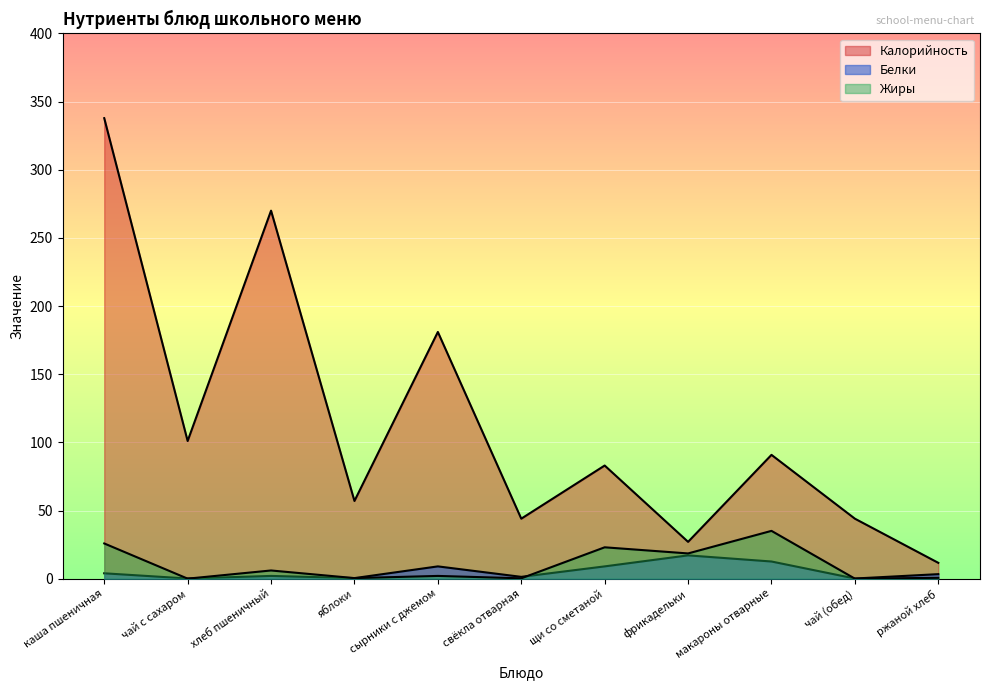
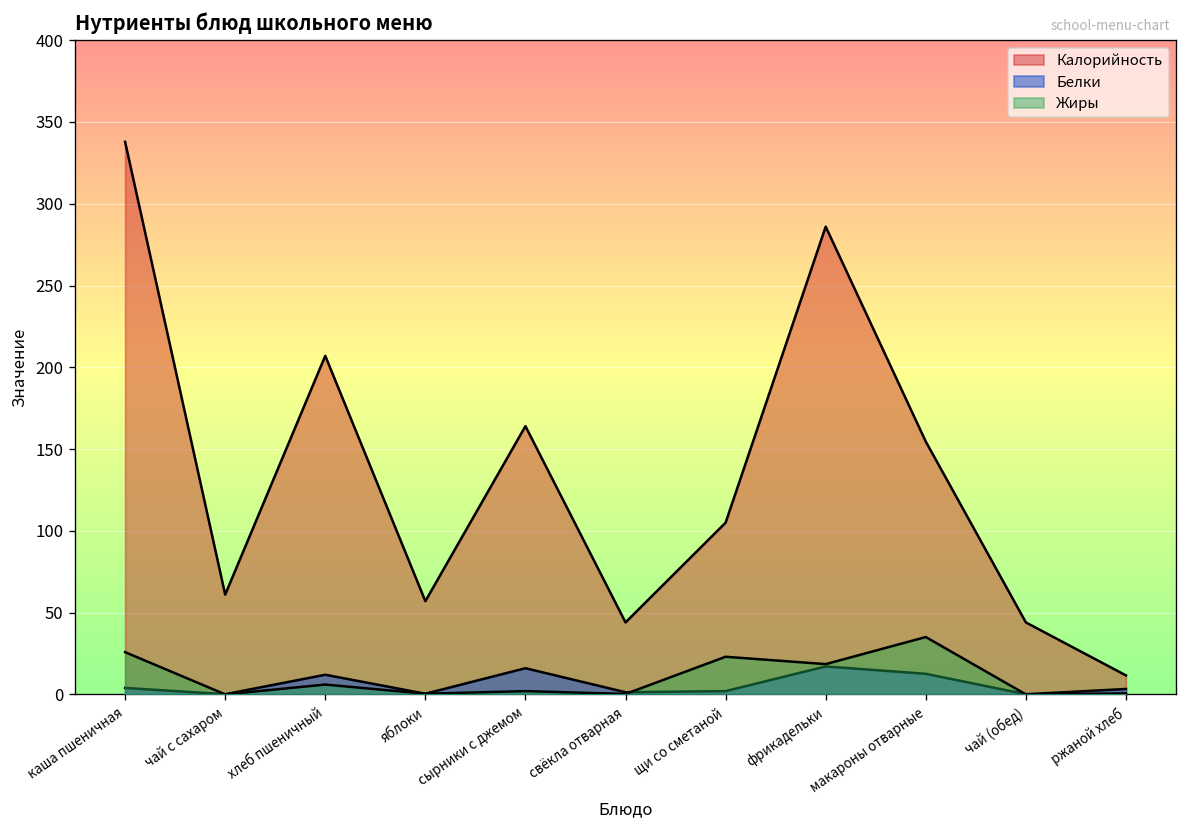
Калорийность, чай с сахаром: 101 -> 61
Калорийность, хлеб пшеничный: 270 -> 207
Белки, хлеб пшеничный: 2 -> 12
Калорийность, сырники с джемом: 181 -> 164
Белки, сырники с джемом: 9 -> 16
Калорийность, щи со сметаной: 83 -> 105
Белки, щи со сметаной: 9 -> 2
Калорийность, фрикадельки: 27 -> 286
Калорийность, макароны отварные: 91 -> 155
